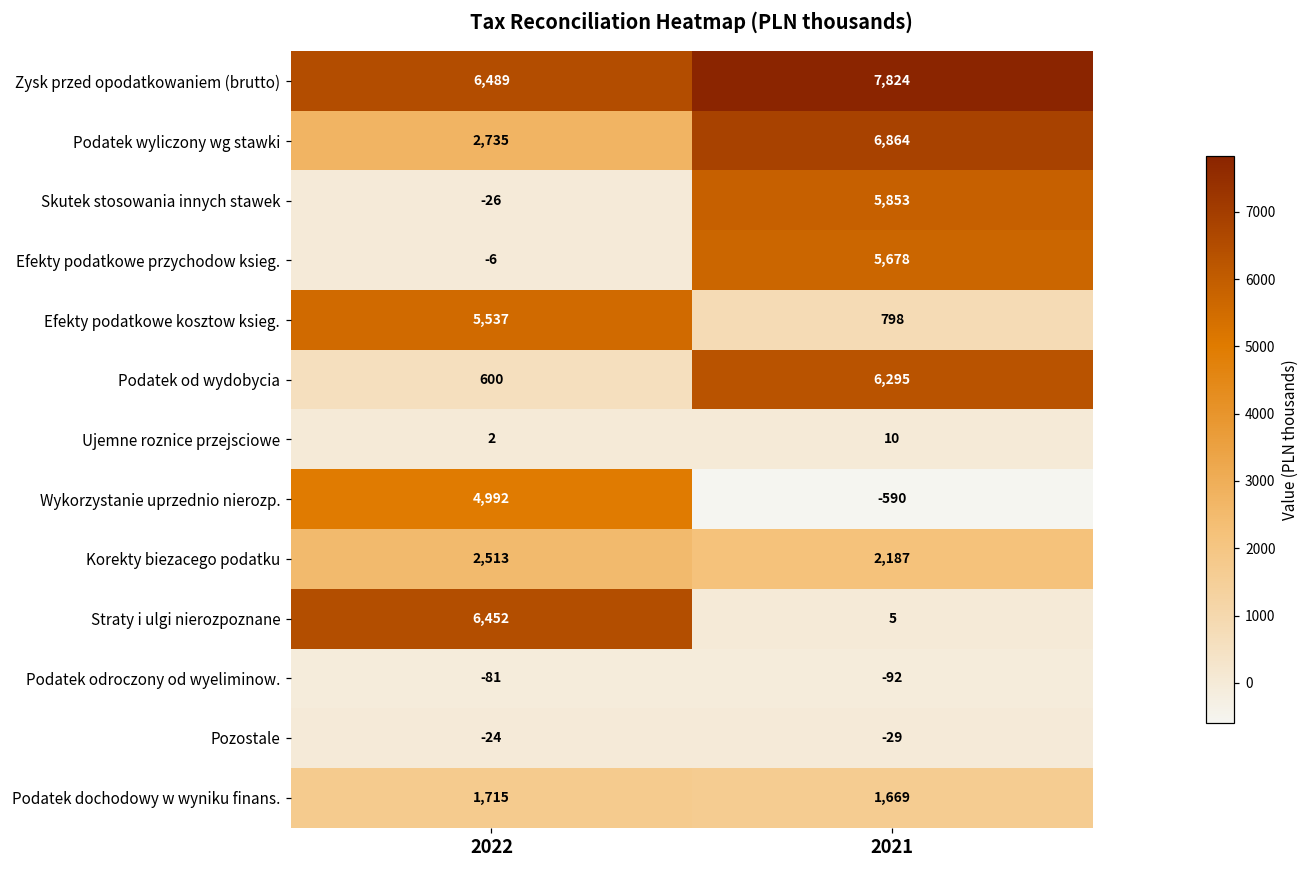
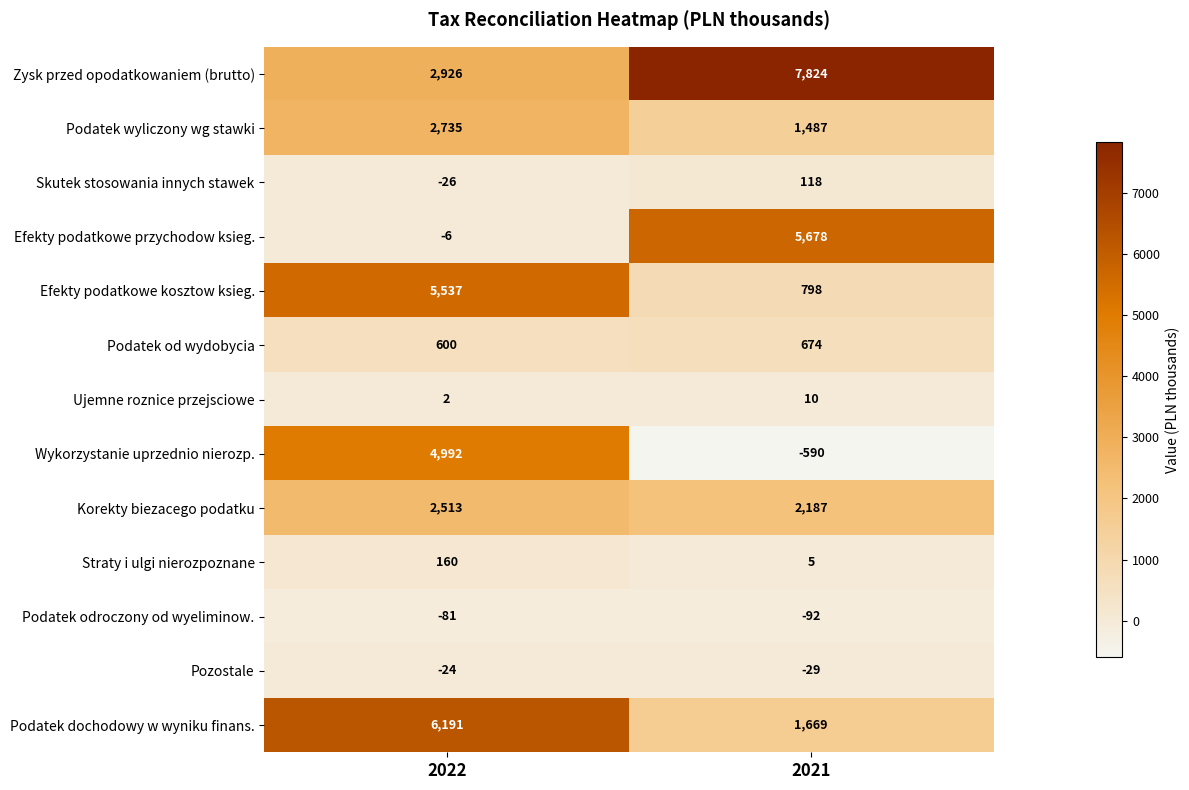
Zysk przed opodatkowaniem (brutto), 2022: 6,489 -> 2,926
Podatek wyliczony wg stawki, 2021: 6,864 -> 1,487
Skutek stosowania innych stawek, 2021: 5,853 -> 118
Podatek od wydobycia, 2021: 6,295 -> 674
Straty i ulgi nierozpoznane, 2022: 6,452 -> 160
Podatek dochodowy w wyniku finans., 2022: 1,715 -> 6,191
